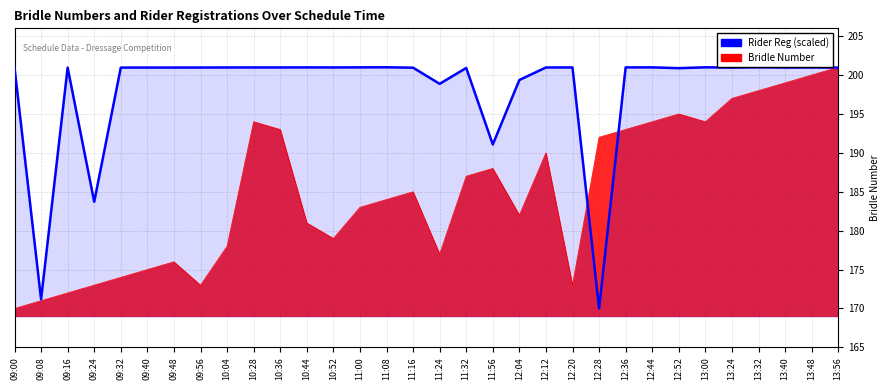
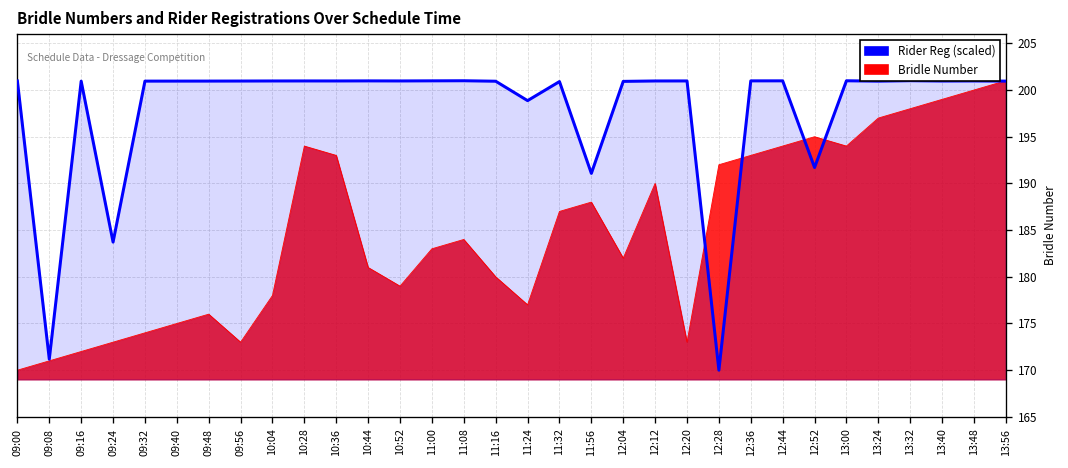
Bridle Number, 11:16: 185 -> 180
Rider Reg (scaled), 12:04: 199 -> 201
Rider Reg (scaled), 12:52: 201 -> 192
